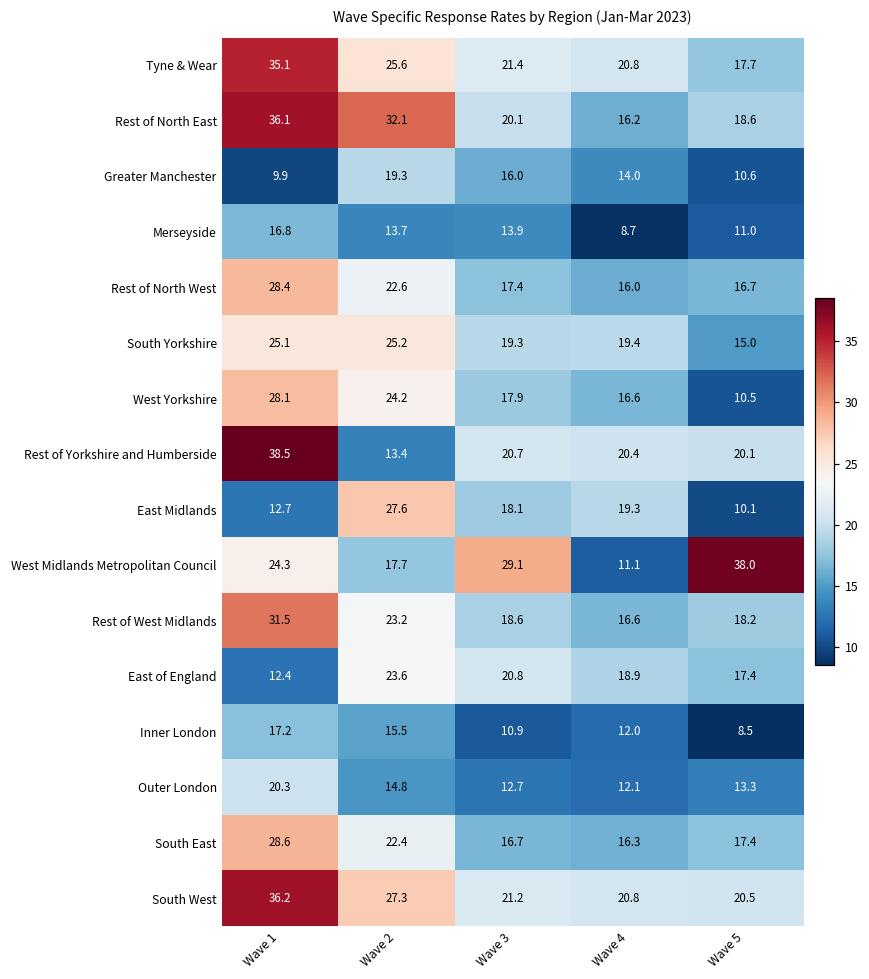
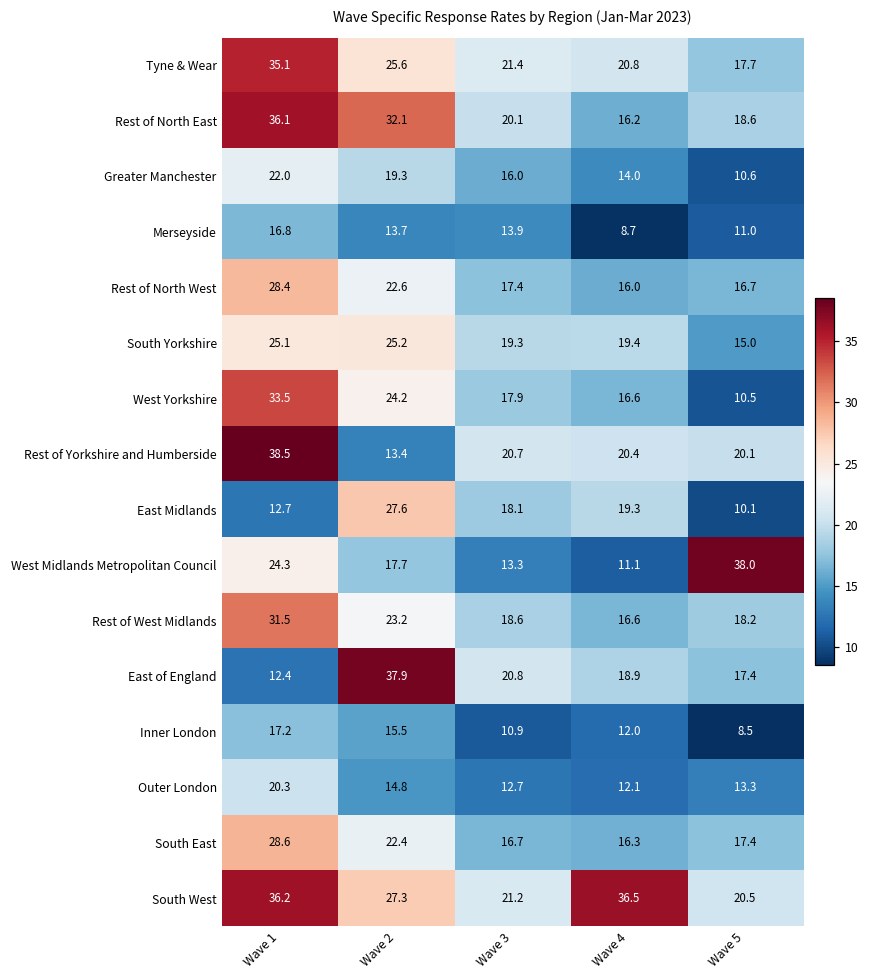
Greater Manchester, Wave 1: 9.9 -> 22.0
West Yorkshire, Wave 1: 28.1 -> 33.5
West Midlands Metropolitan Council, Wave 3: 29.1 -> 13.3
East of England, Wave 2: 23.6 -> 37.9
South West, Wave 4: 20.8 -> 36.5
